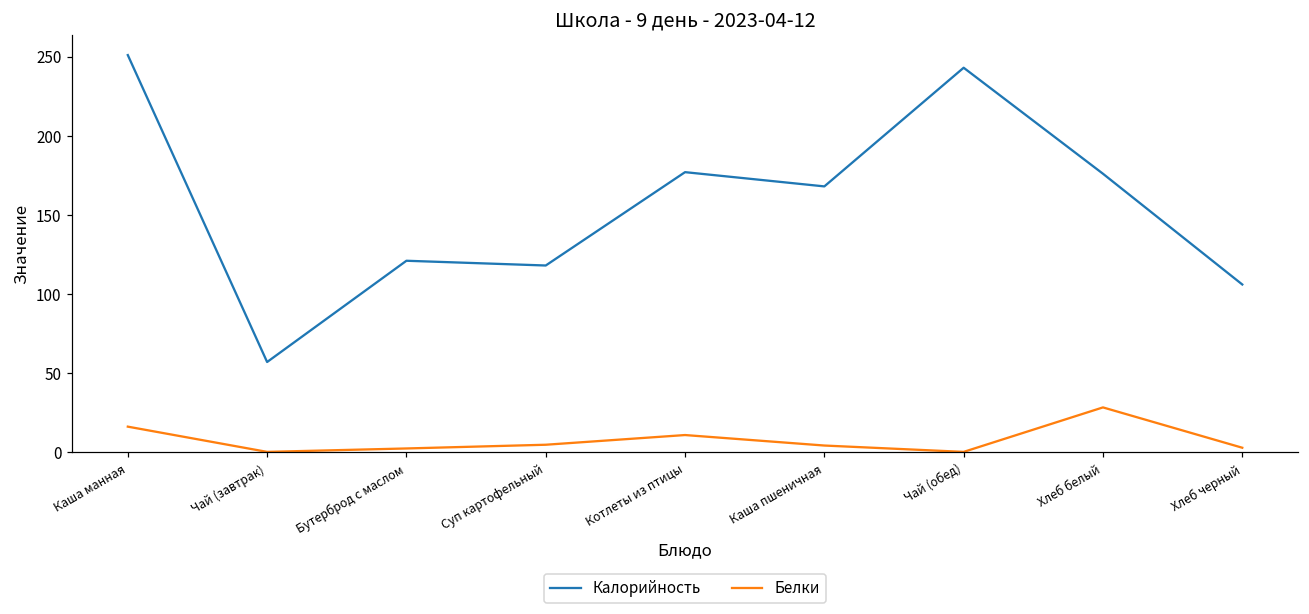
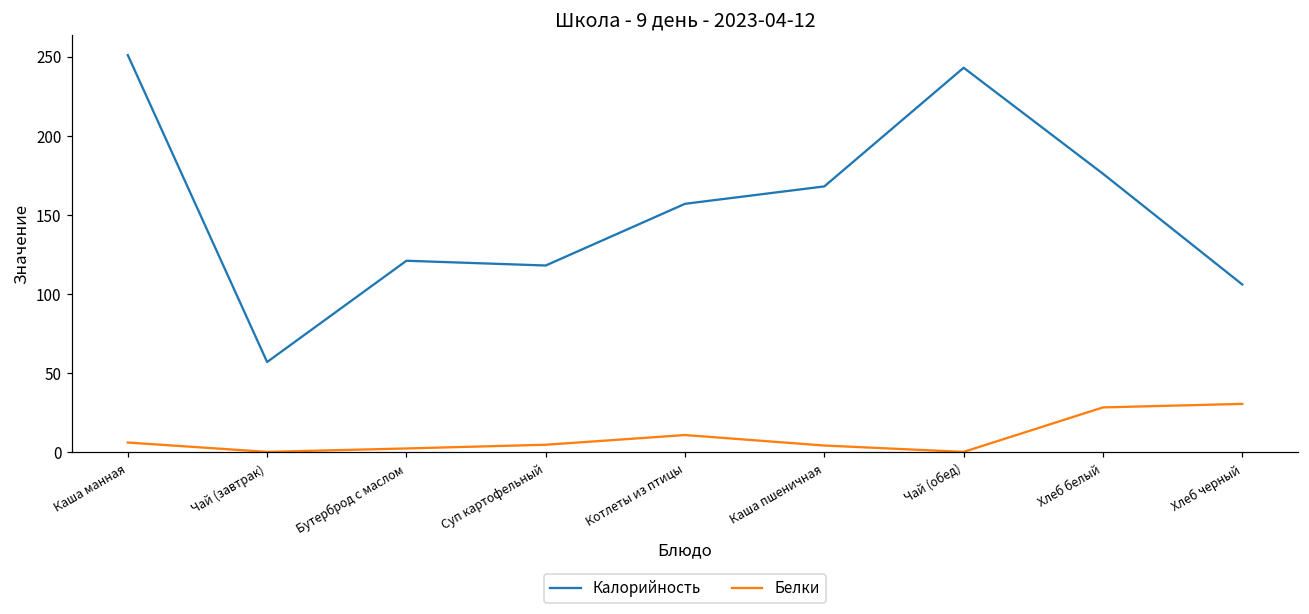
Белки, Каша манная: 16 -> 6
Калорийность, Котлеты из птицы: 177 -> 157
Белки, Хлеб черный: 3 -> 31
